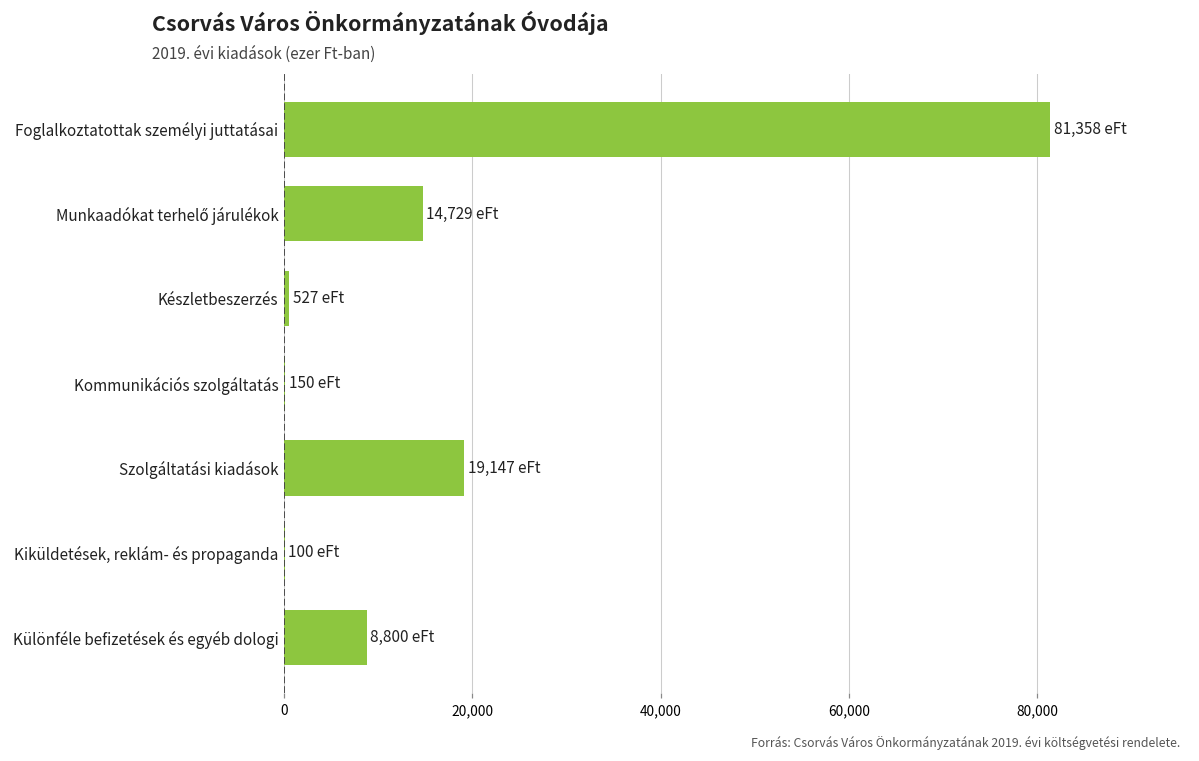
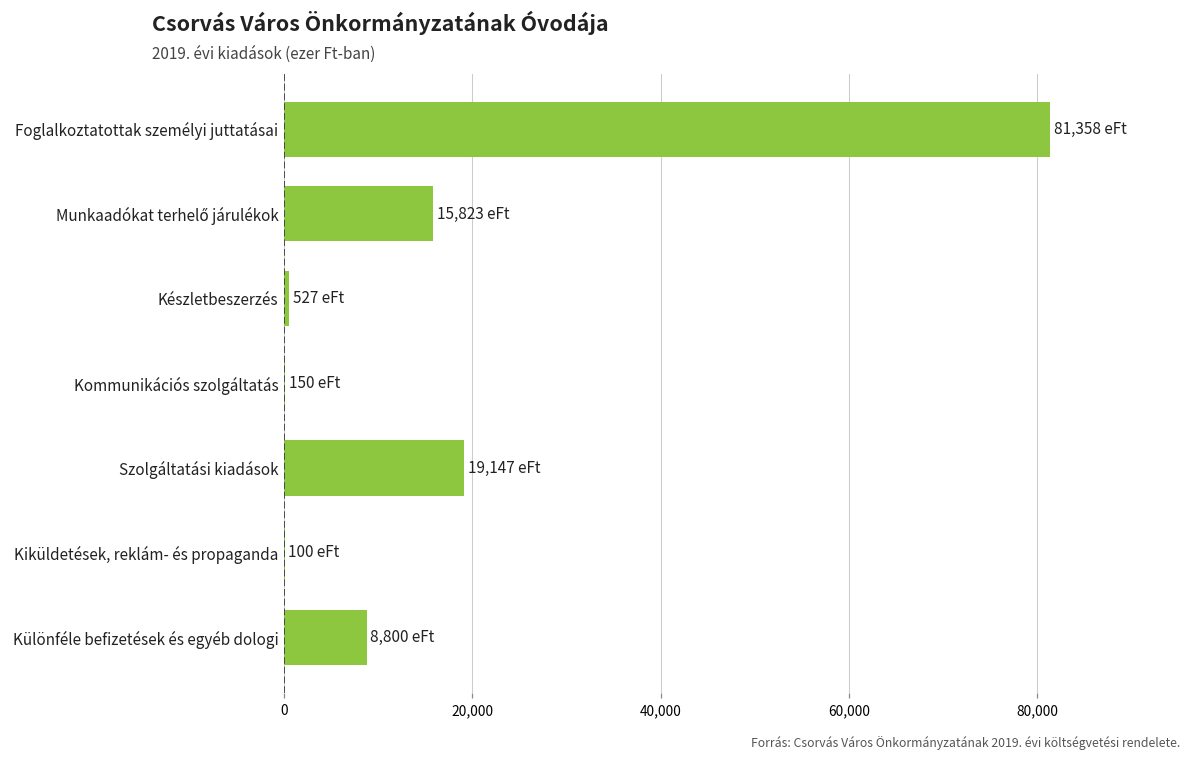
Munkaadókat terhelő járulékok: 14,729 -> 15,823
